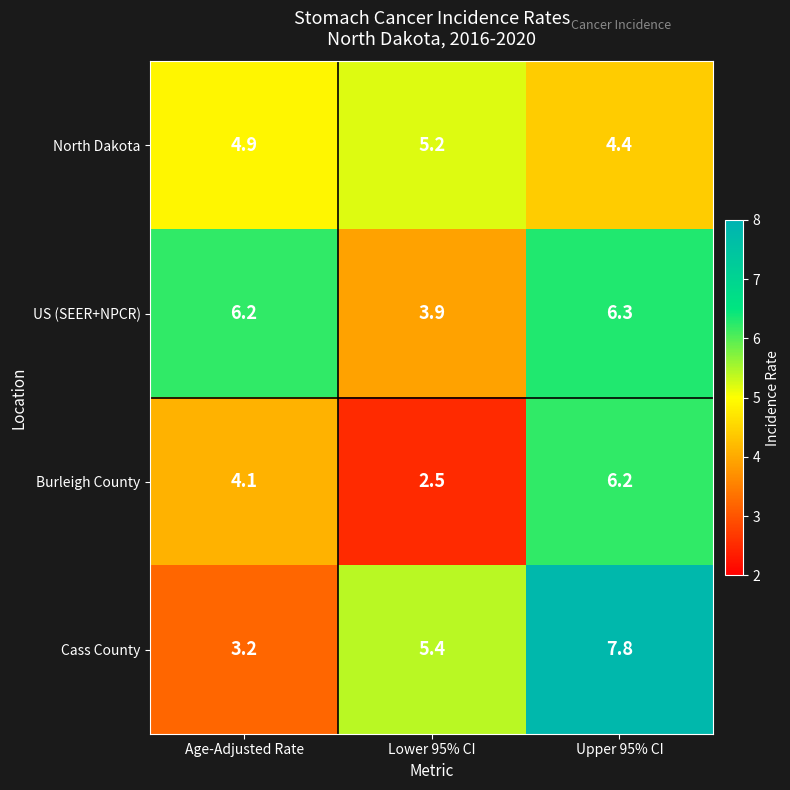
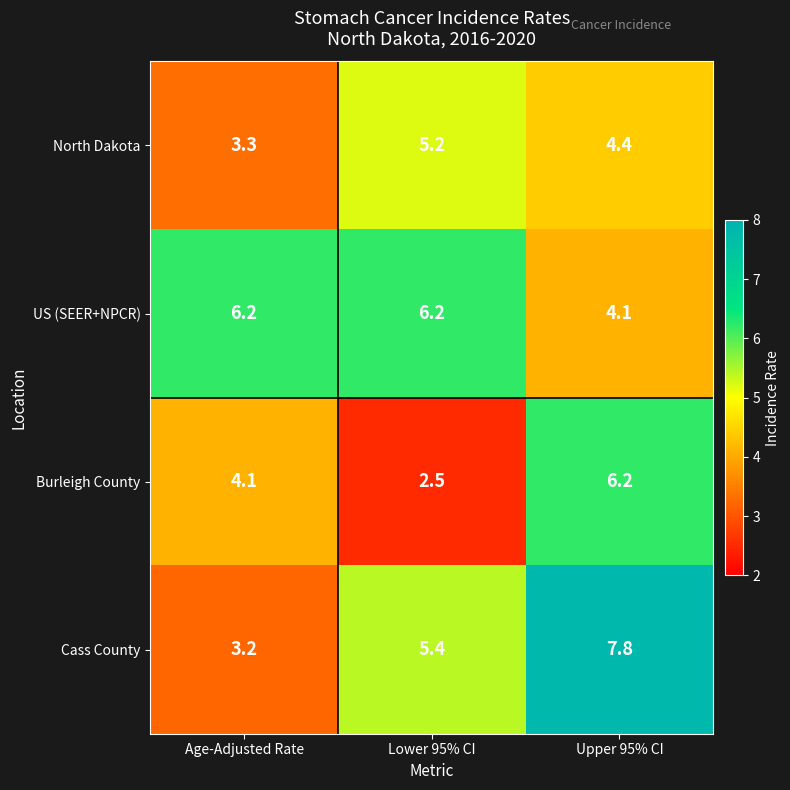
North Dakota, Age-Adjusted Rate: 4.9 -> 3.3
US (SEER+NPCR), Lower 95% CI: 3.9 -> 6.2
US (SEER+NPCR), Upper 95% CI: 6.3 -> 4.1
